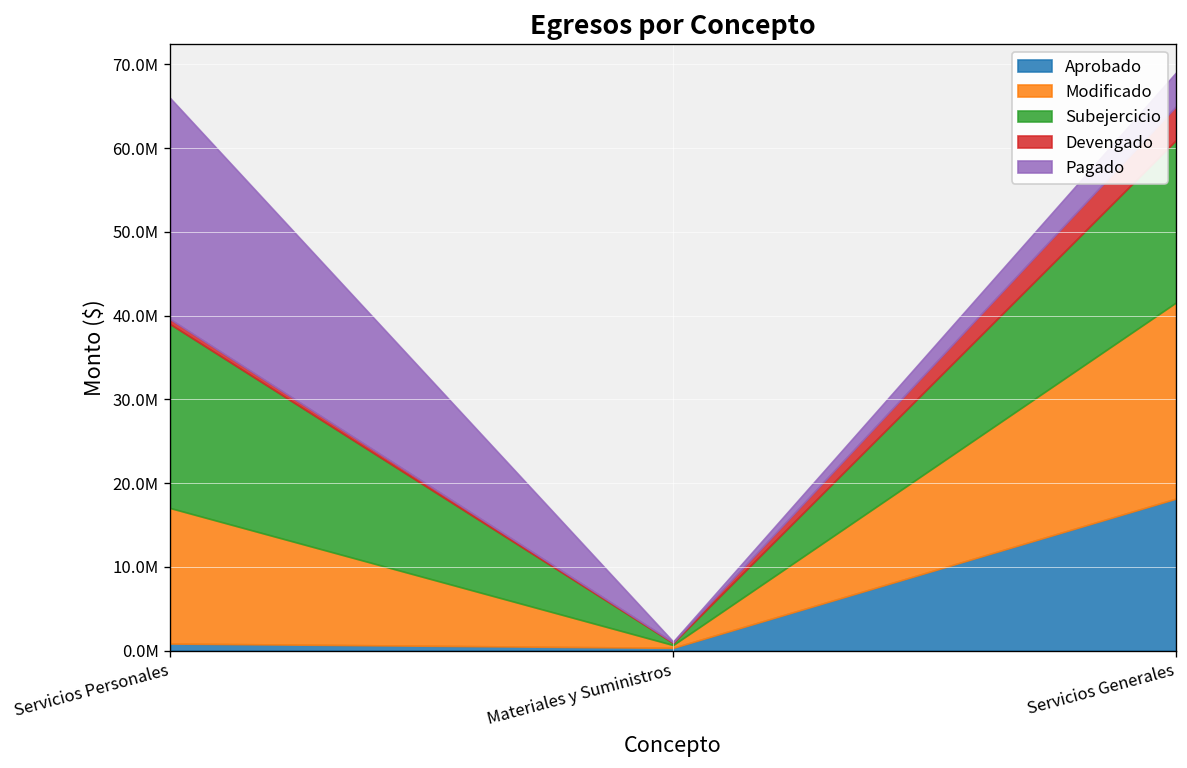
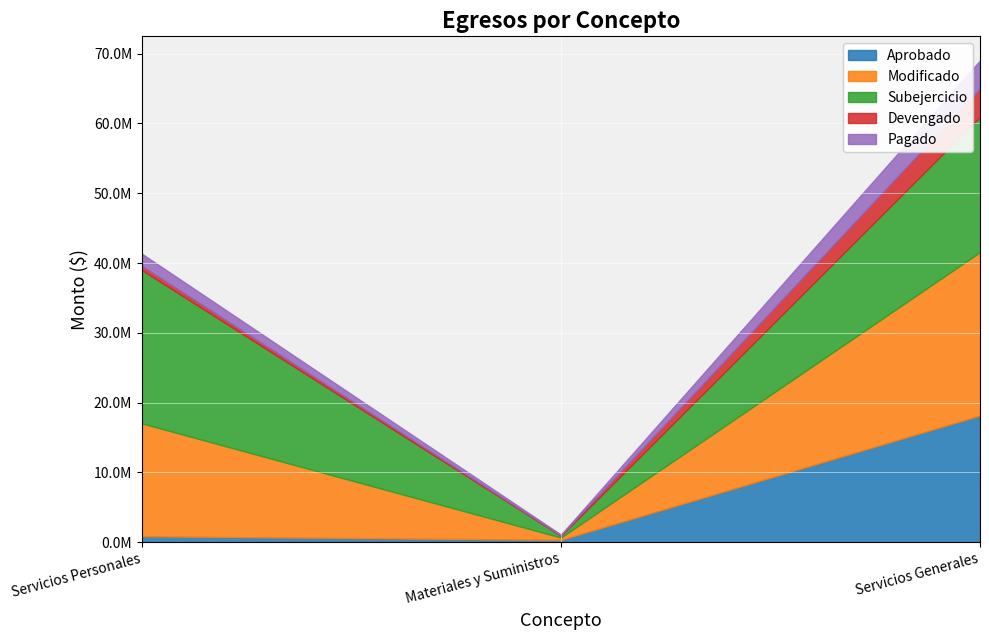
Pagado, Servicios Personales: 26000000 -> 2000000
